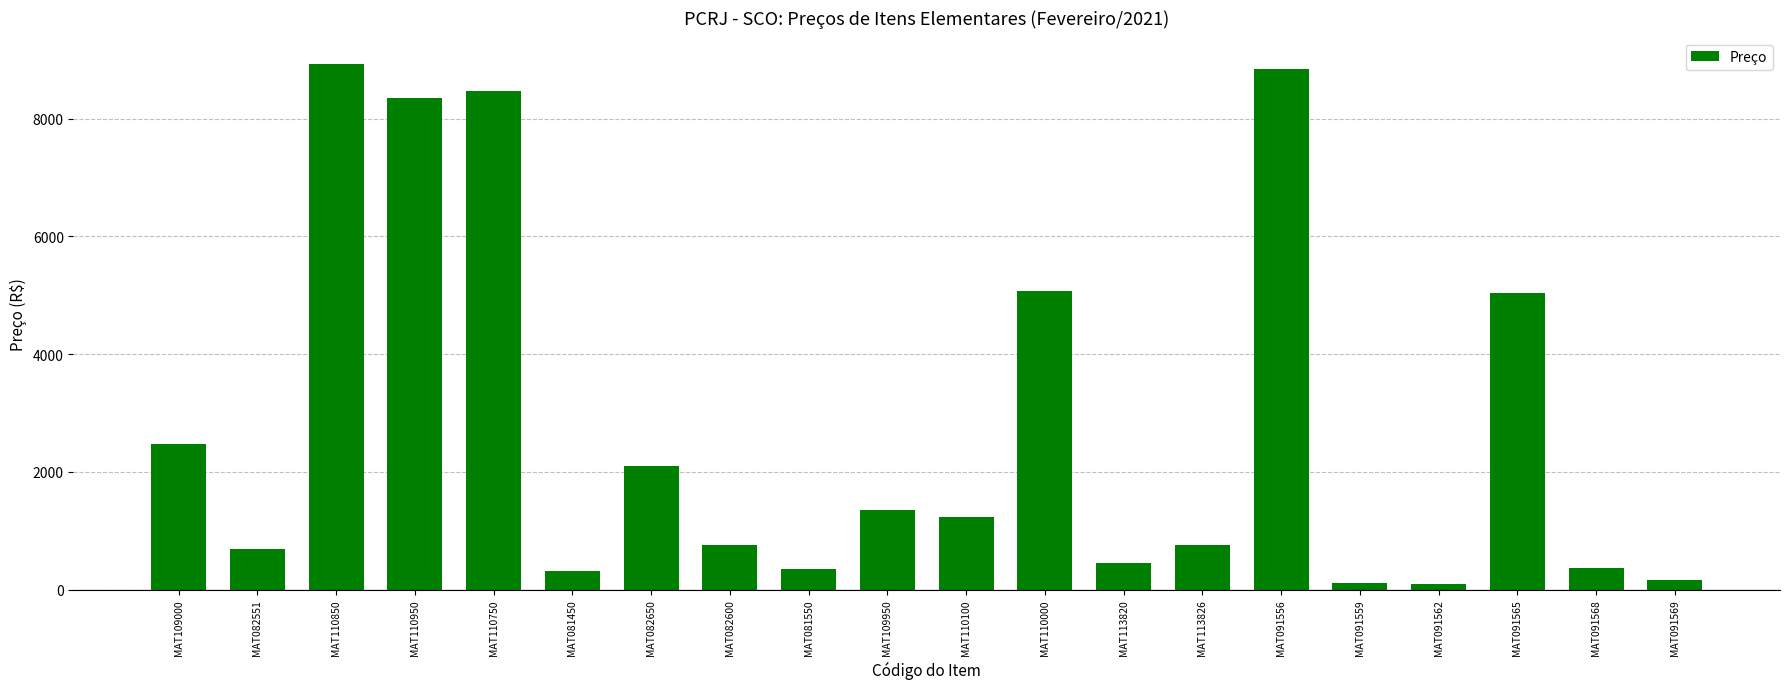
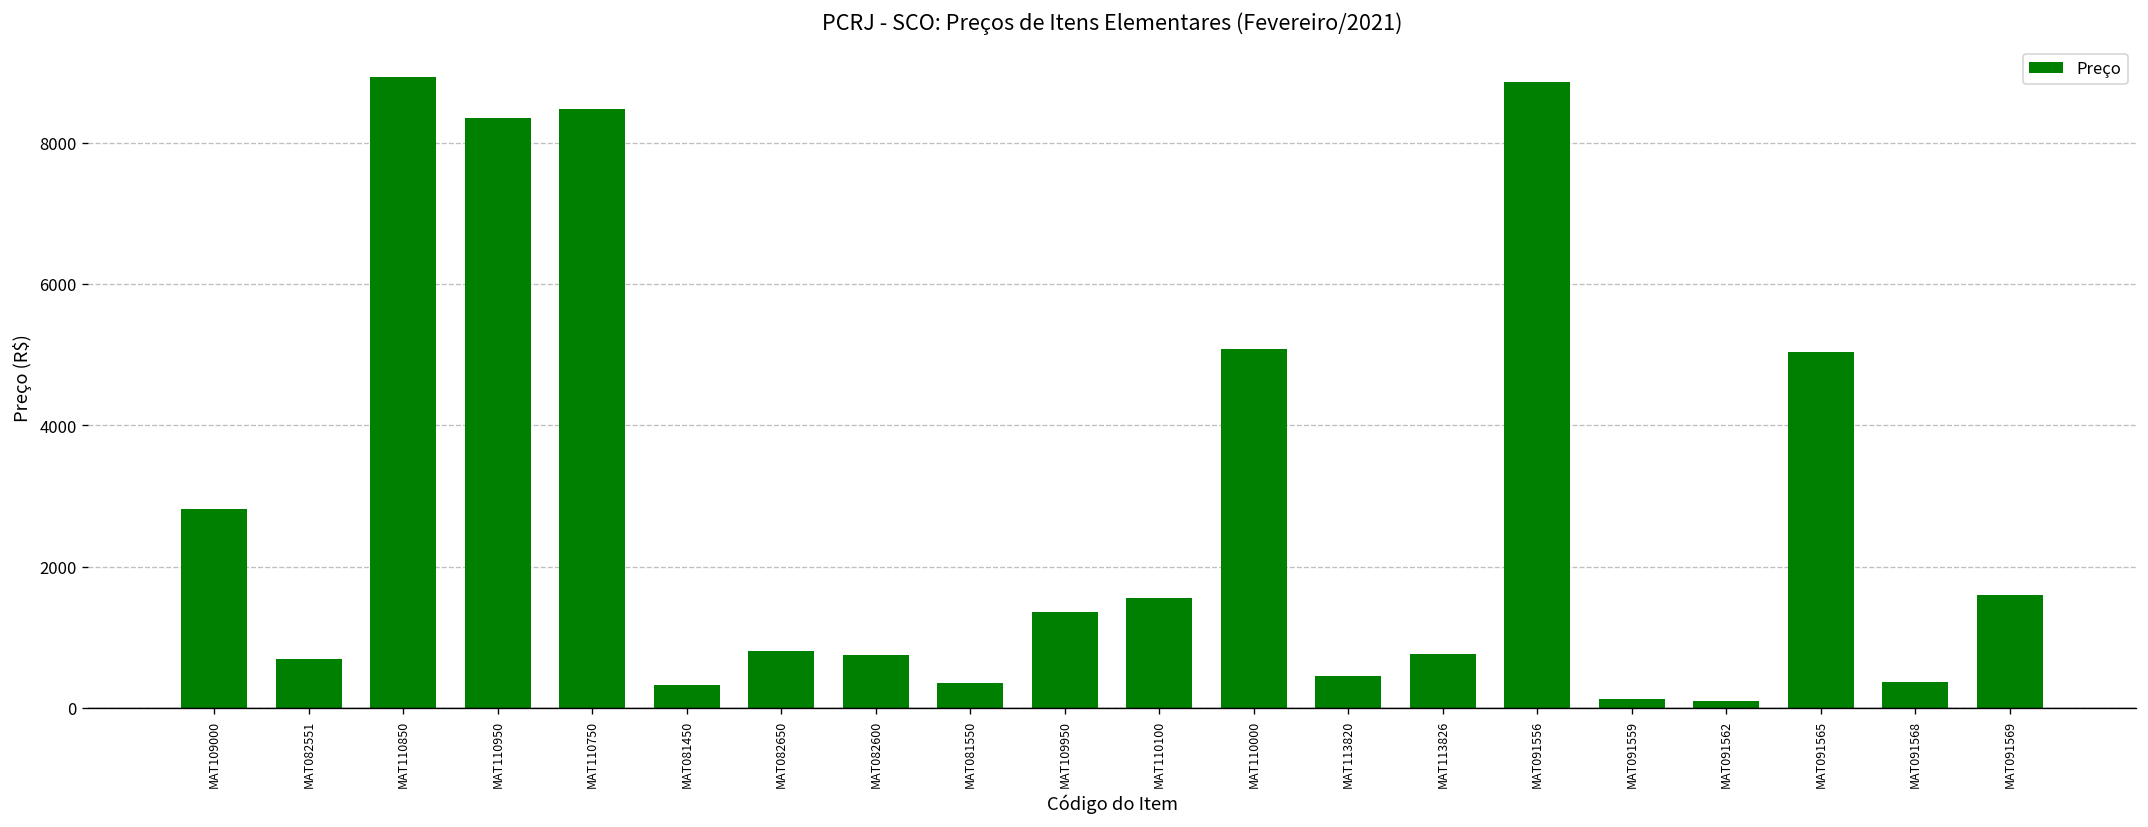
MAT109000: 2500 -> 2800
MAT082650: 2100 -> 800
MAT110100: 1200 -> 1600
MAT091569: 200 -> 1600
